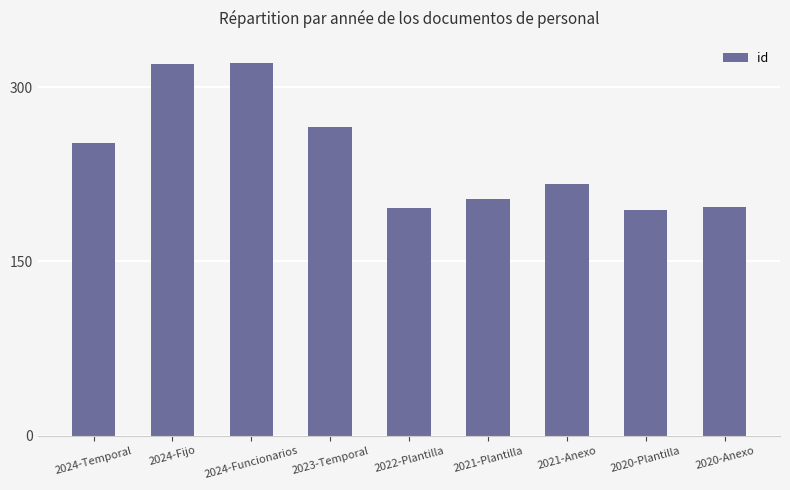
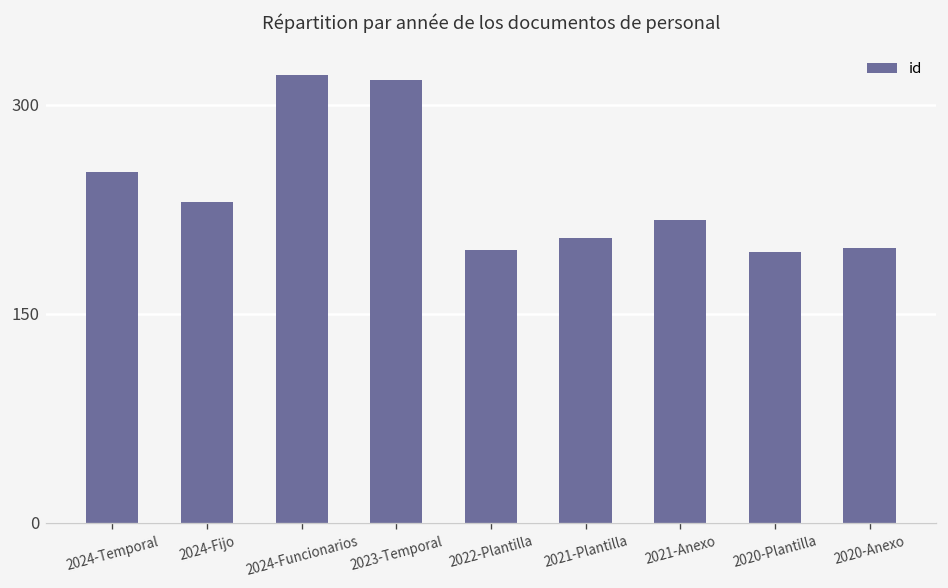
2024-Fijo: 320 -> 230
2023-Temporal: 266 -> 318
